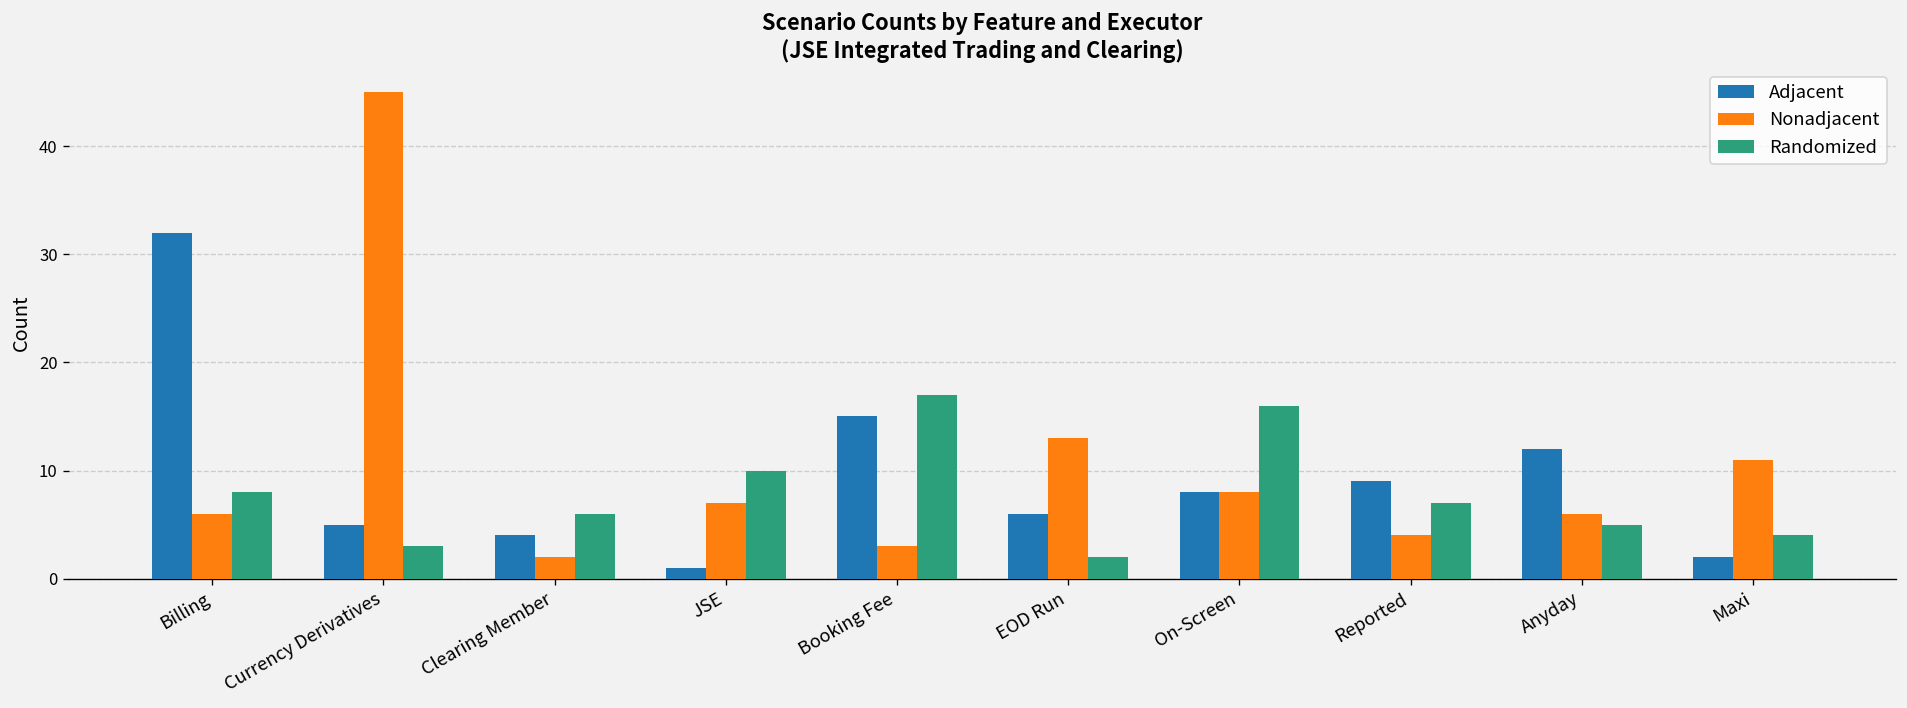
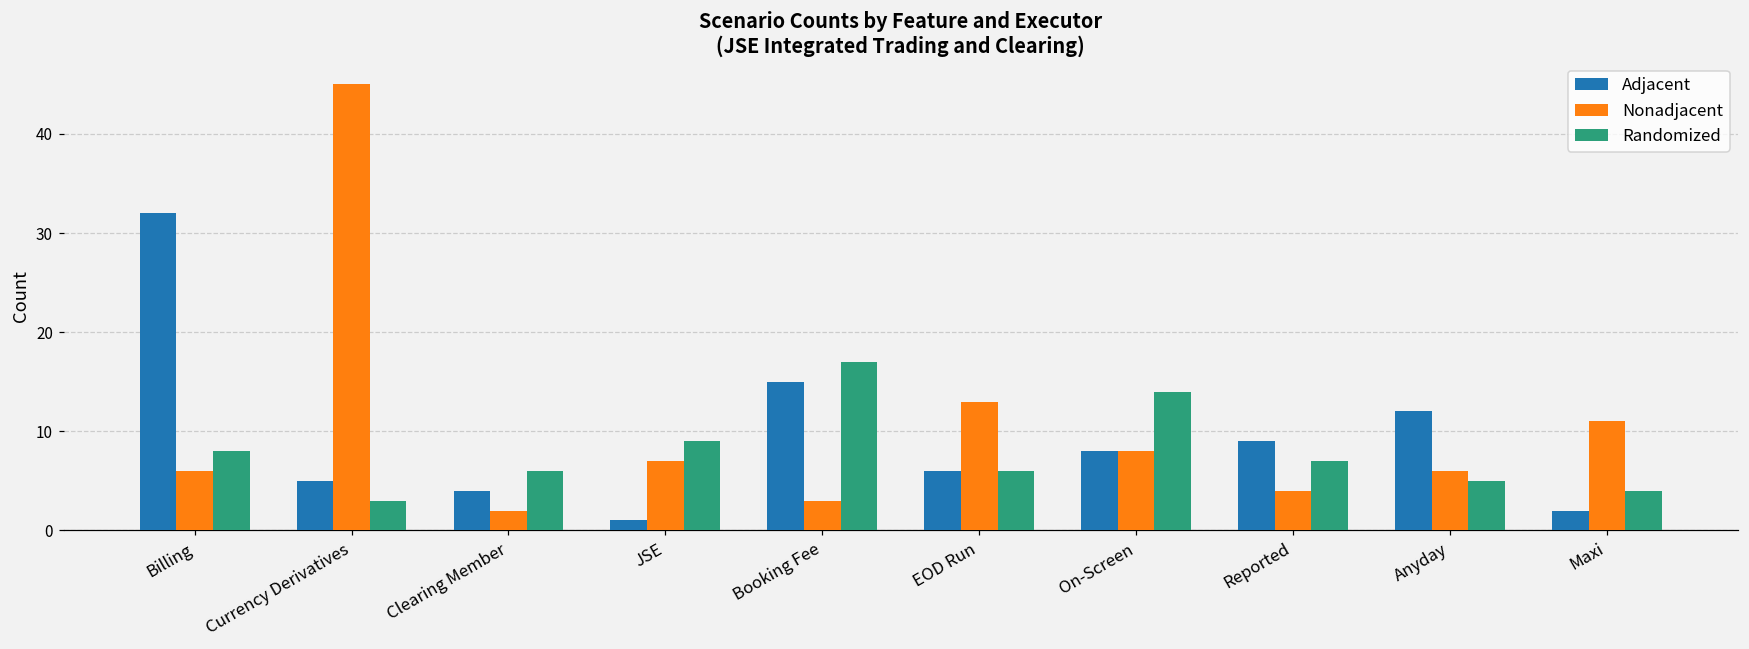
Randomized, JSE: 10 -> 9
Randomized, EOD Run: 2 -> 6
Randomized, On-Screen: 16 -> 14
